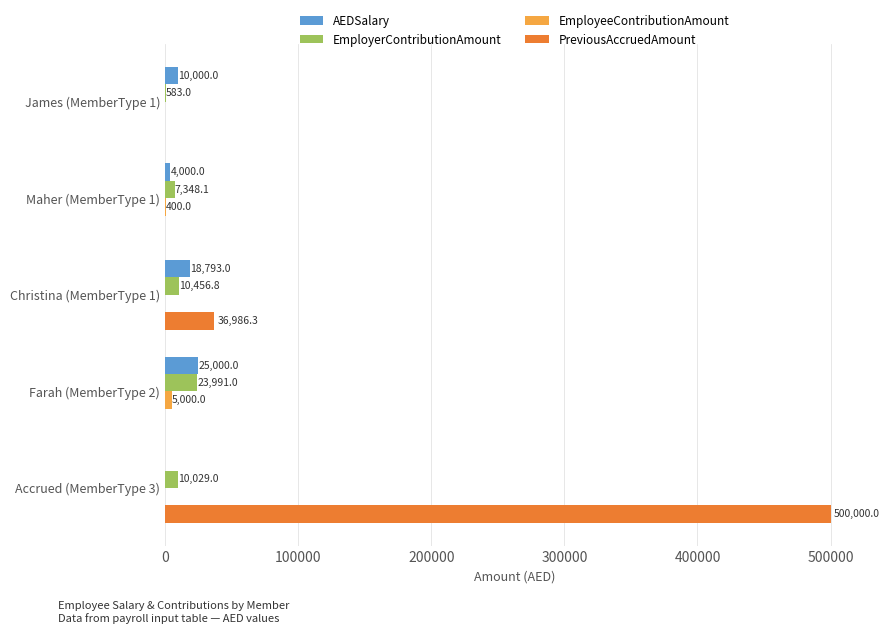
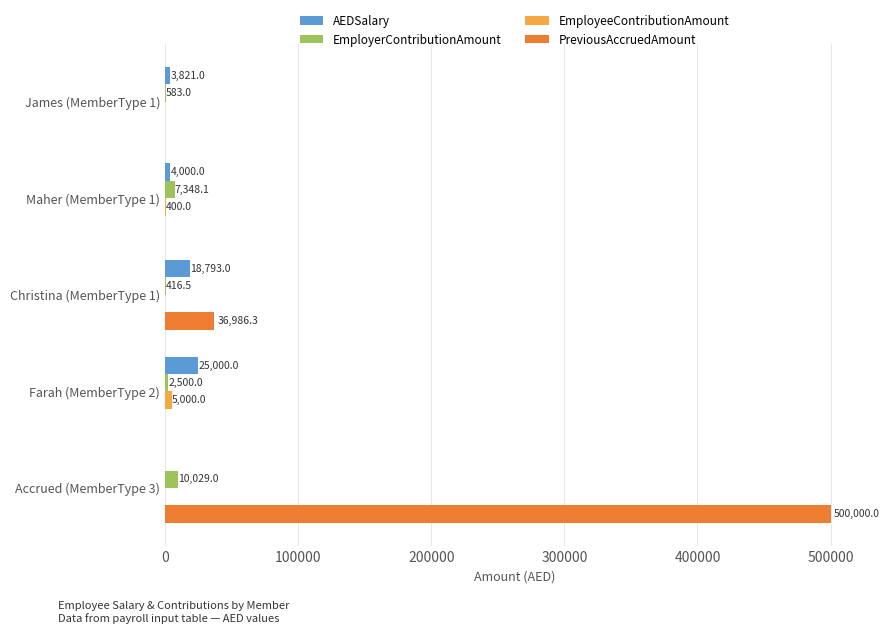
AEDSalary, James (MemberType 1): 10,000.0 -> 3,821.0
EmployerContributionAmount, Christina (MemberType 1): 10,456.8 -> 416.5
EmployerContributionAmount, Farah (MemberType 2): 23,991.0 -> 2,500.0
